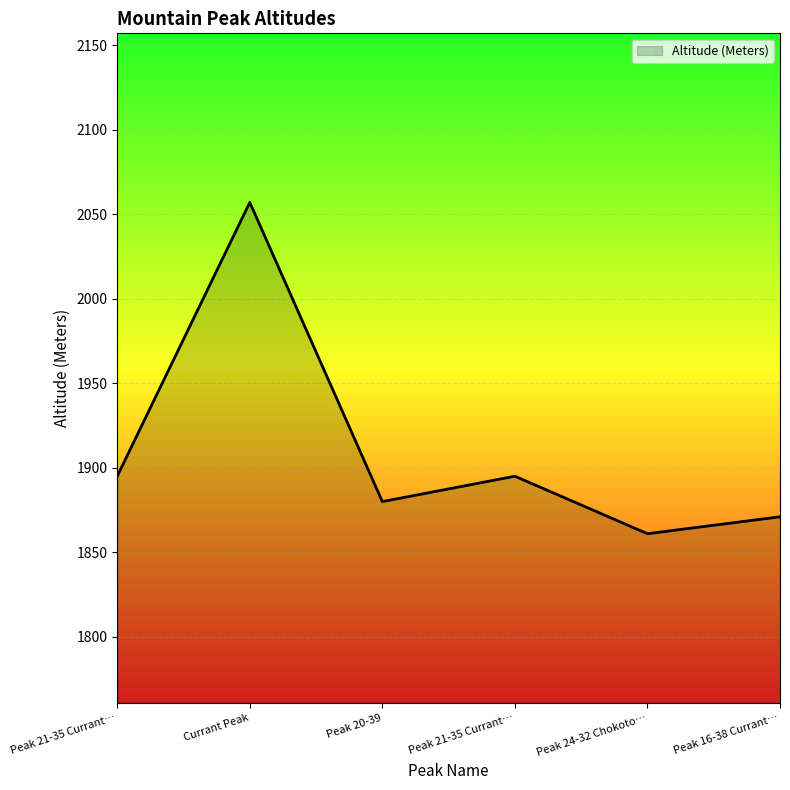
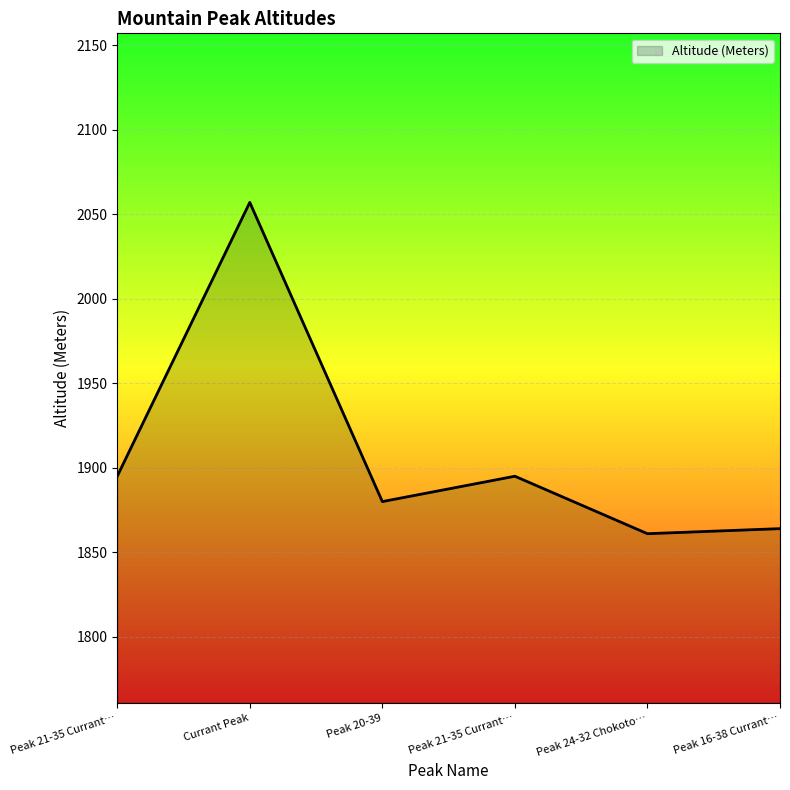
Peak 16-38 Currant…: 1871 -> 1864
